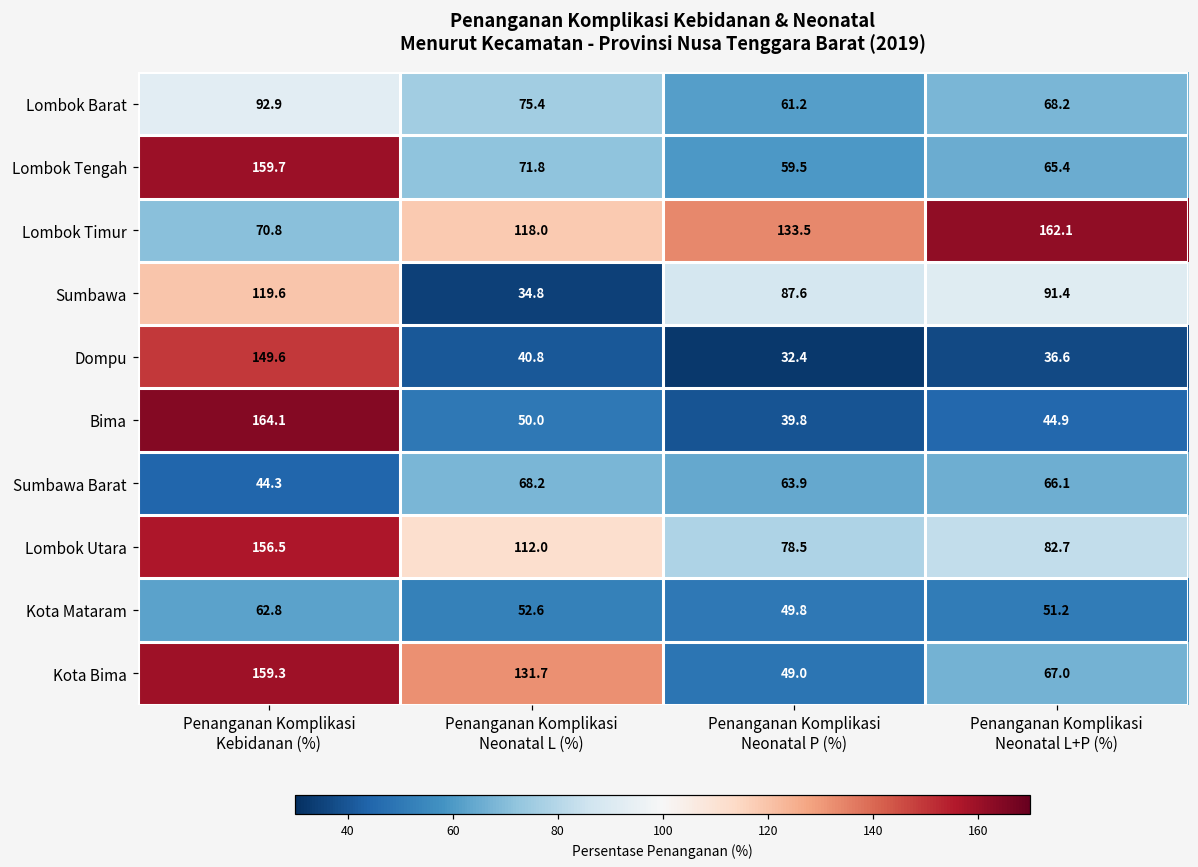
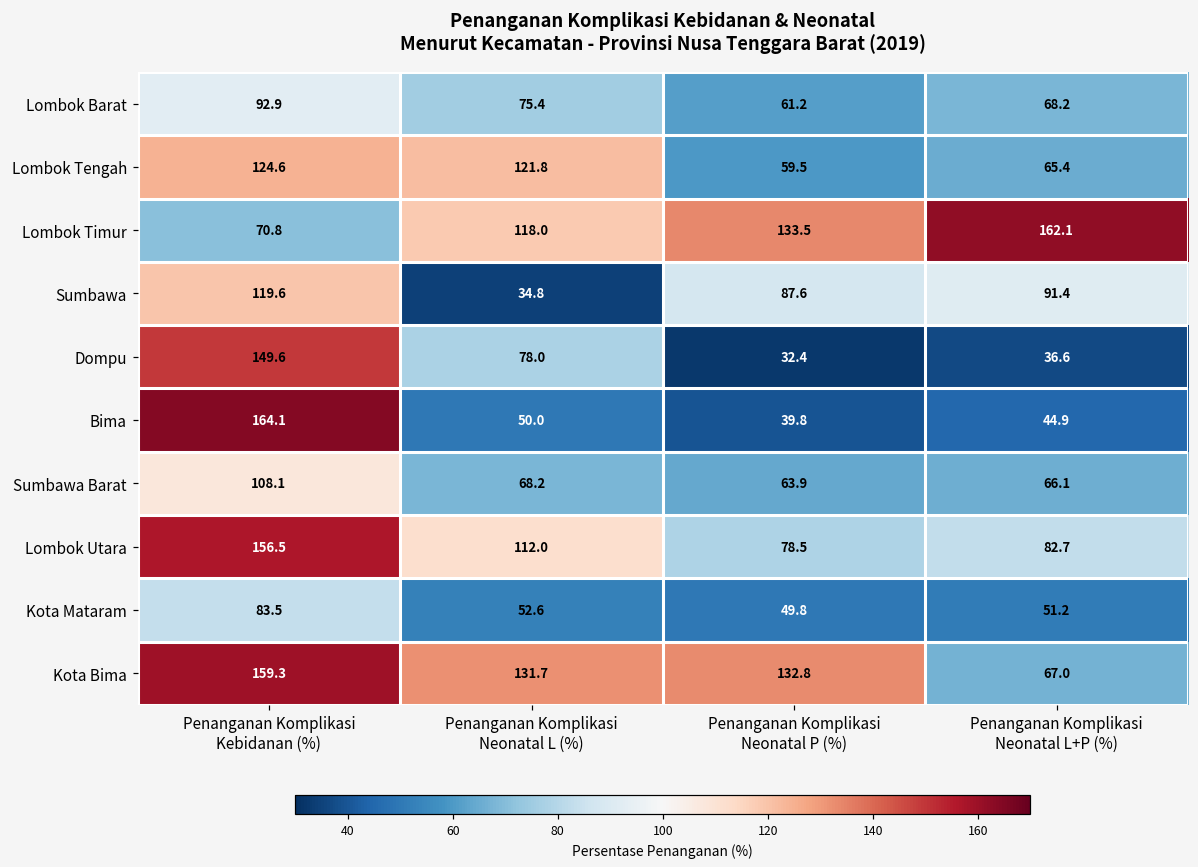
Lombok Tengah, Penanganan Komplikasi Kebidanan (%): 159.7 -> 124.6
Lombok Tengah, Penanganan Komplikasi Neonatal L (%): 71.8 -> 121.8
Dompu, Penanganan Komplikasi Neonatal L (%): 40.8 -> 78.0
Sumbawa Barat, Penanganan Komplikasi Kebidanan (%): 44.3 -> 108.1
Kota Mataram, Penanganan Komplikasi Kebidanan (%): 62.8 -> 83.5
Kota Bima, Penanganan Komplikasi Neonatal P (%): 49.0 -> 132.8
